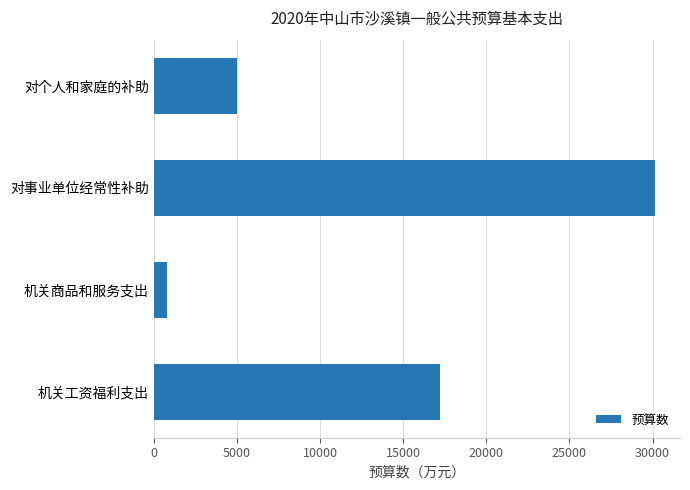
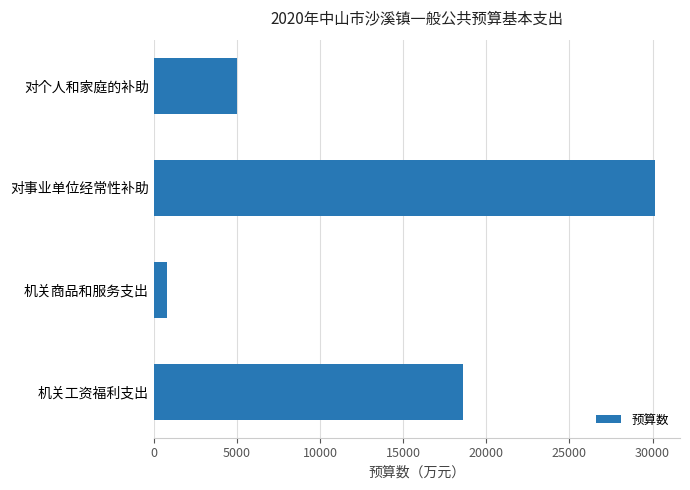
机关工资福利支出: 17200 -> 18600
